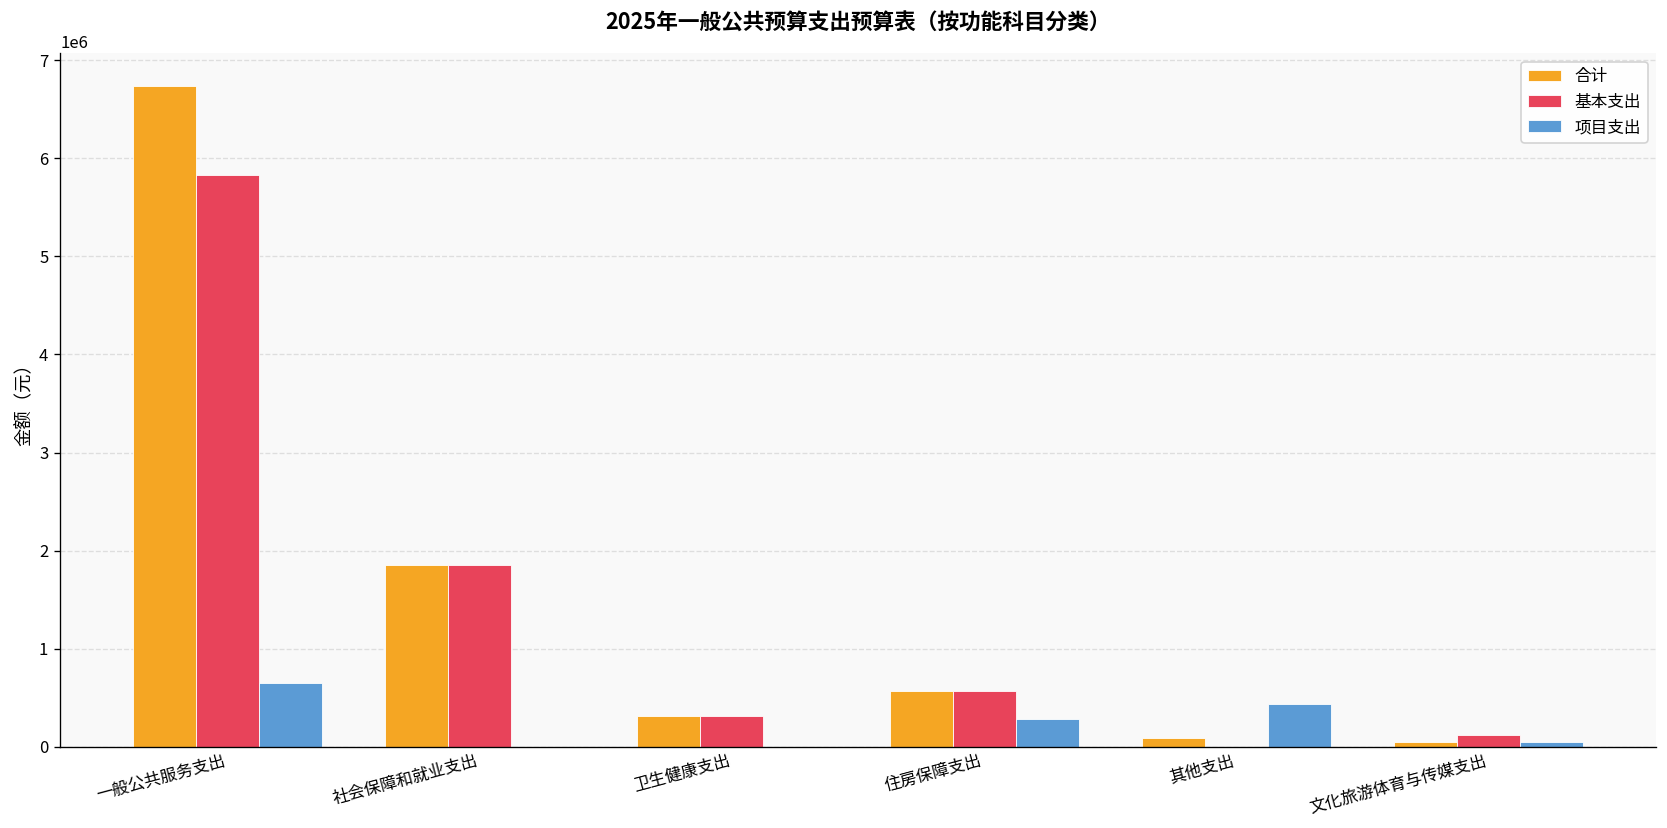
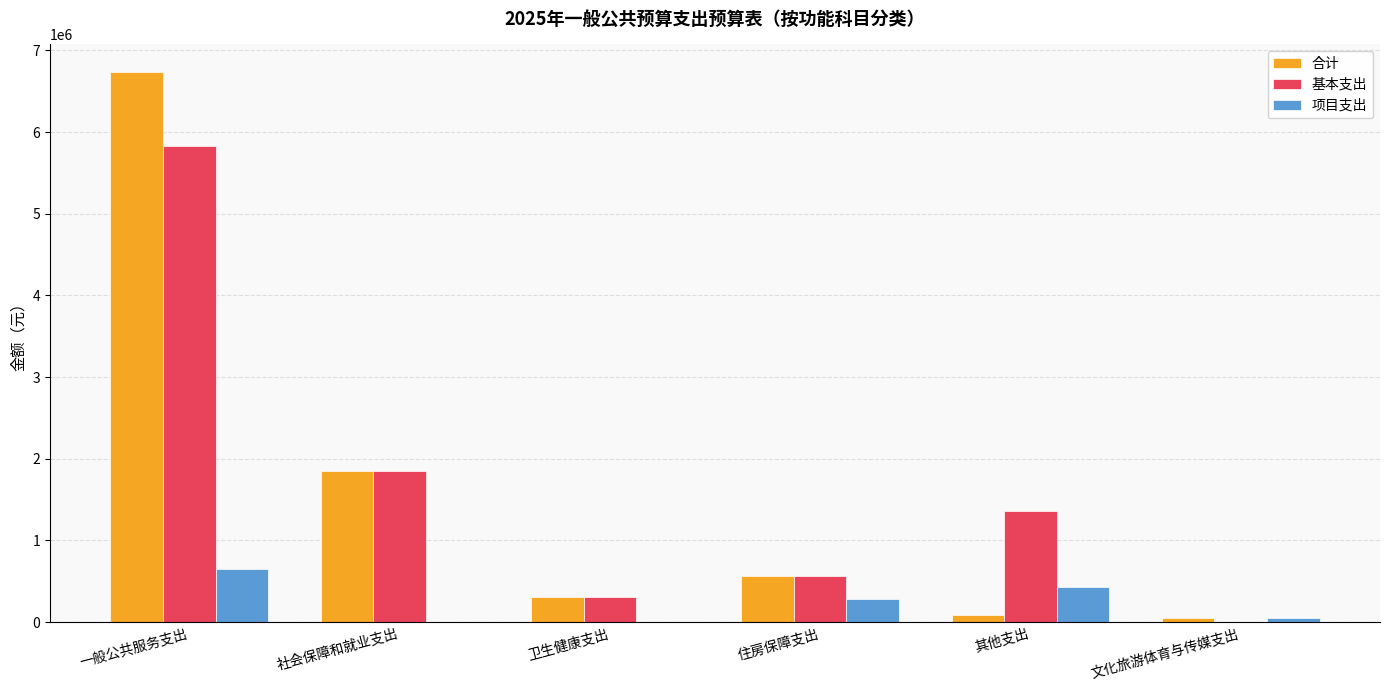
基本支出, 其他支出: 0 -> 1400000
基本支出, 文化旅游体育与传媒支出: 100000 -> 0
